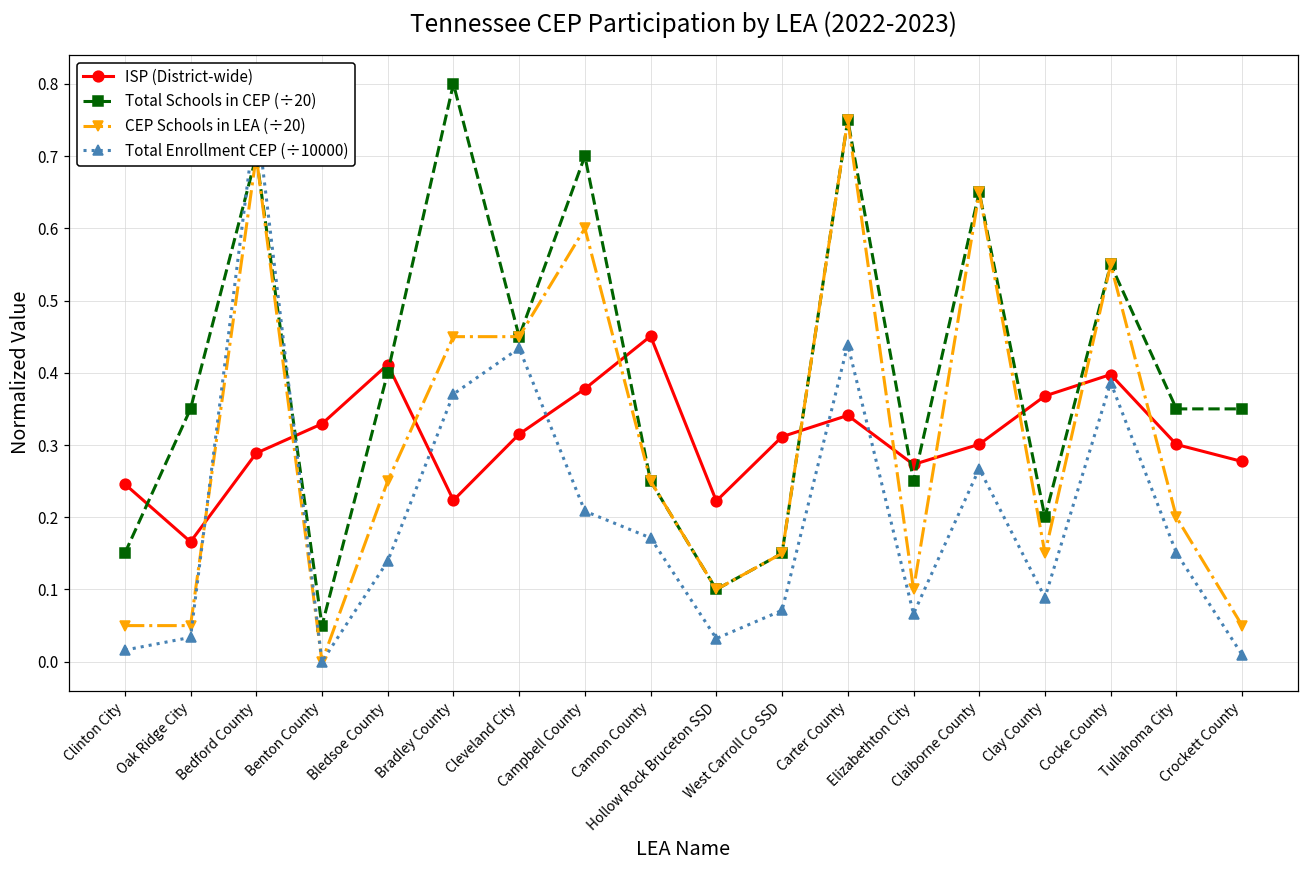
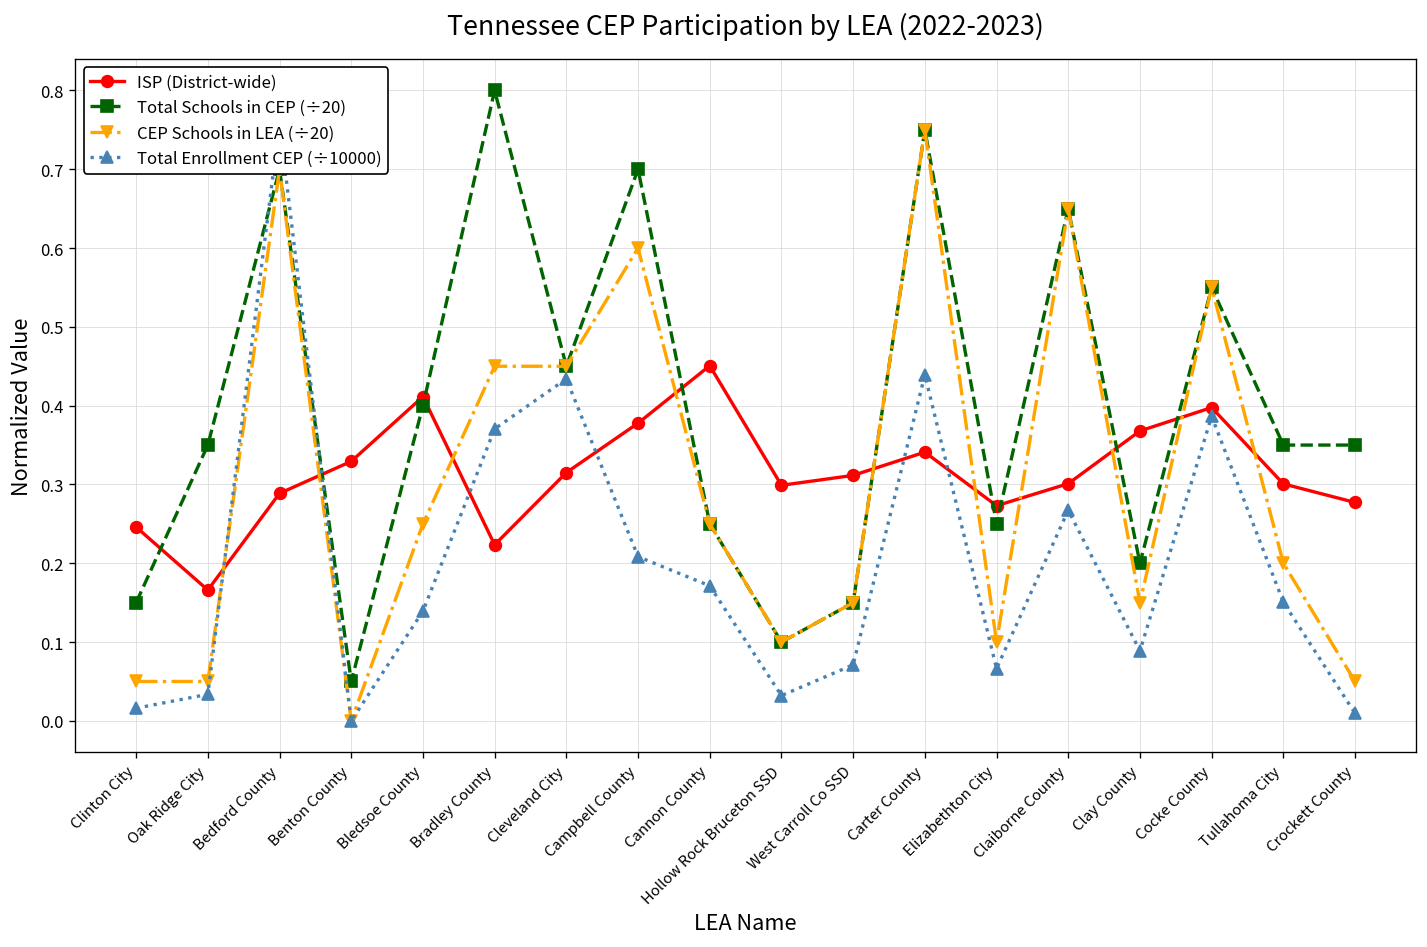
ISP (District-wide), Hollow Rock Bruceton SSD: 0.22 -> 0.30
